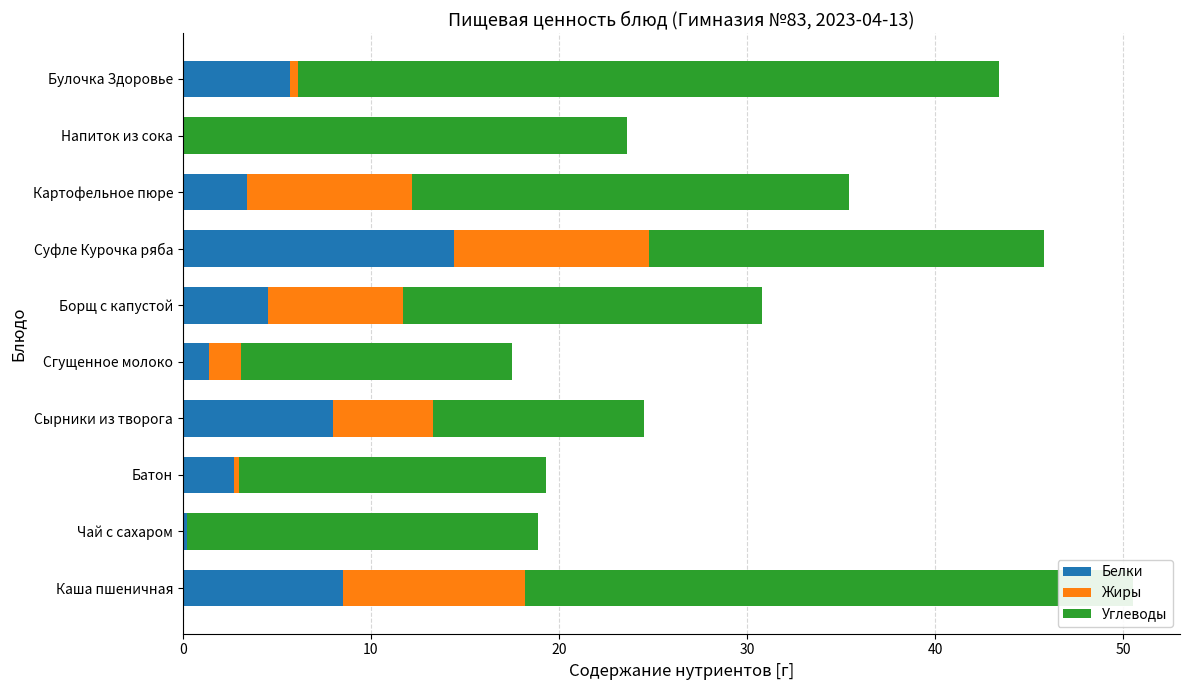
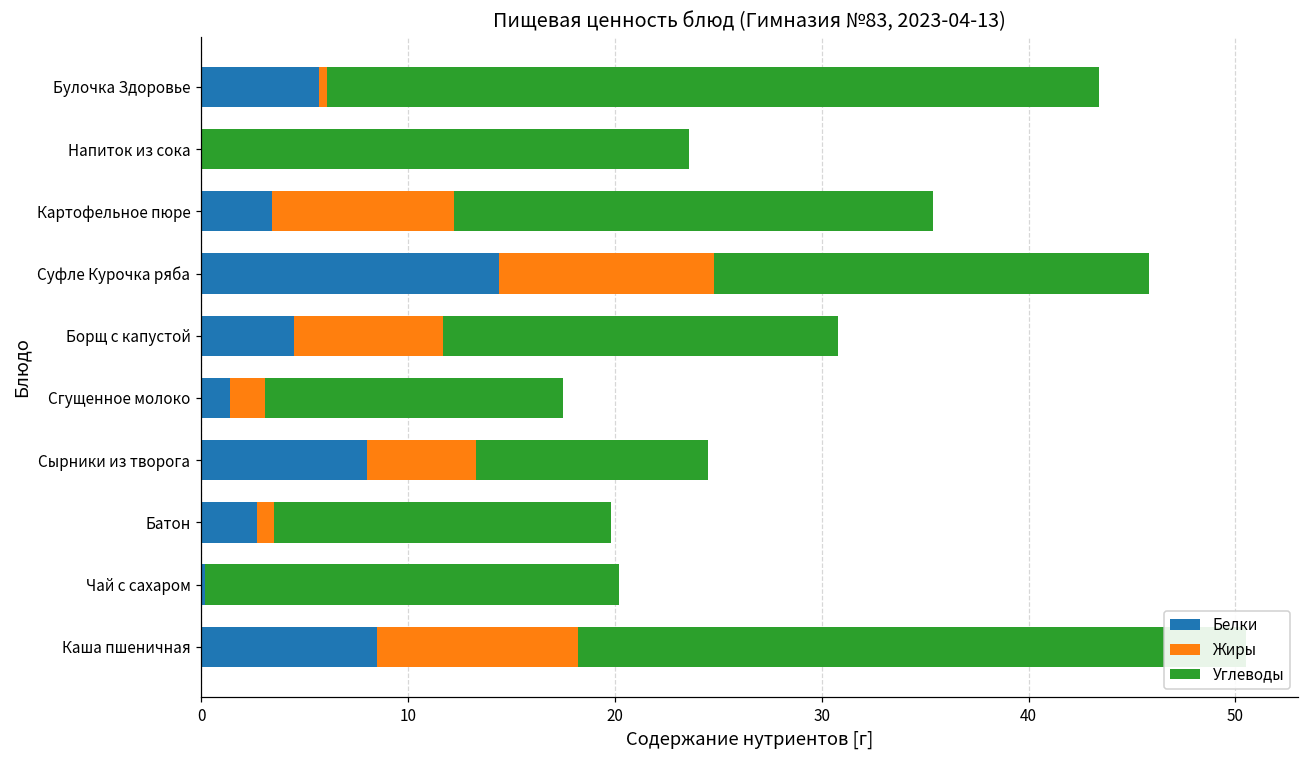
Жиры, Батон: 0.3 -> 0.8
Углеводы, Чай с сахаром: 18.7 -> 20.0
